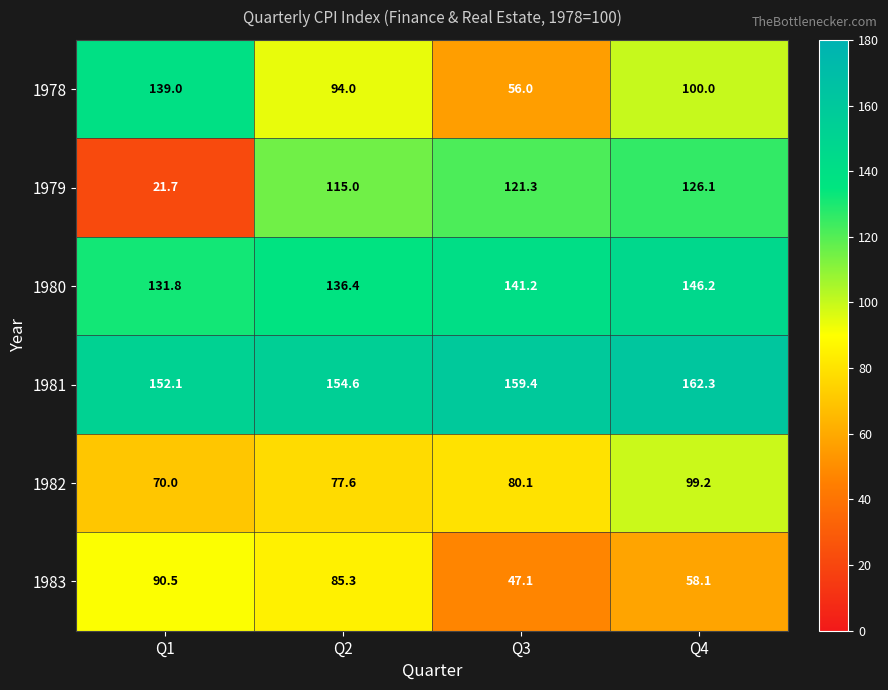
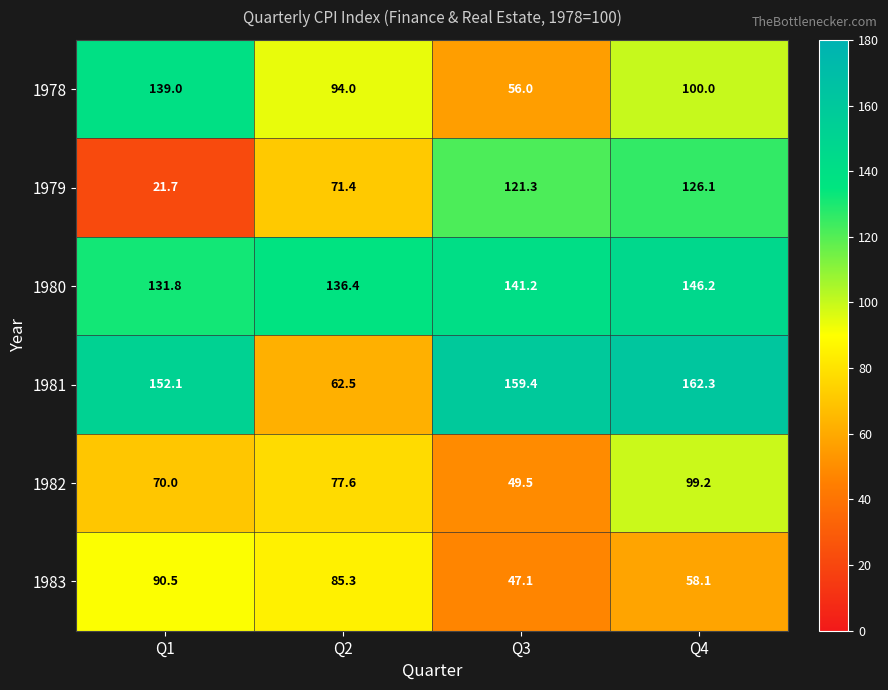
1979, Q2: 115.0 -> 71.4
1981, Q2: 154.6 -> 62.5
1982, Q3: 80.1 -> 49.5
